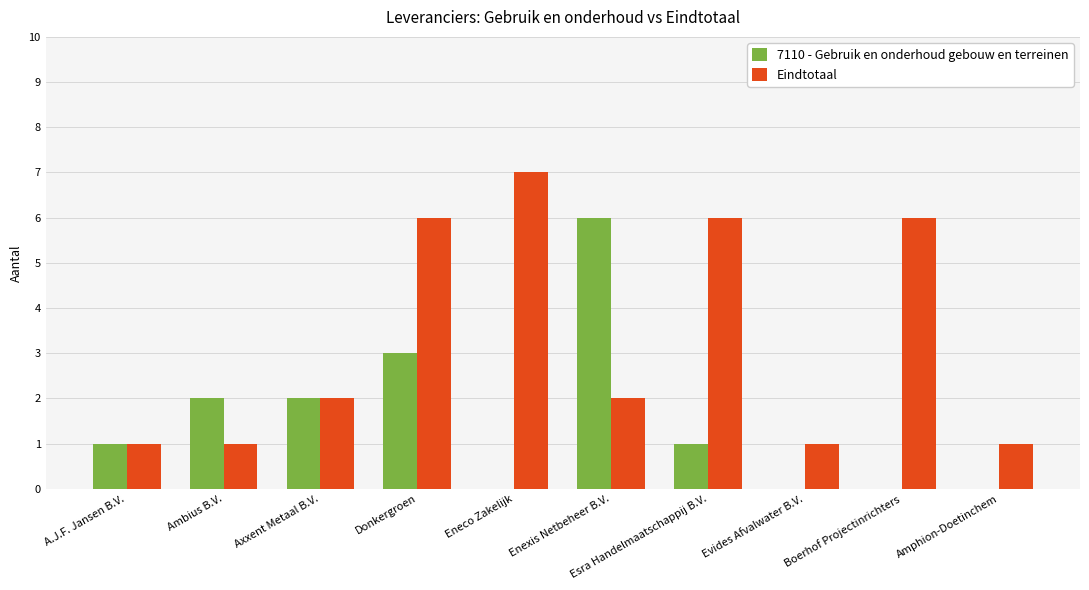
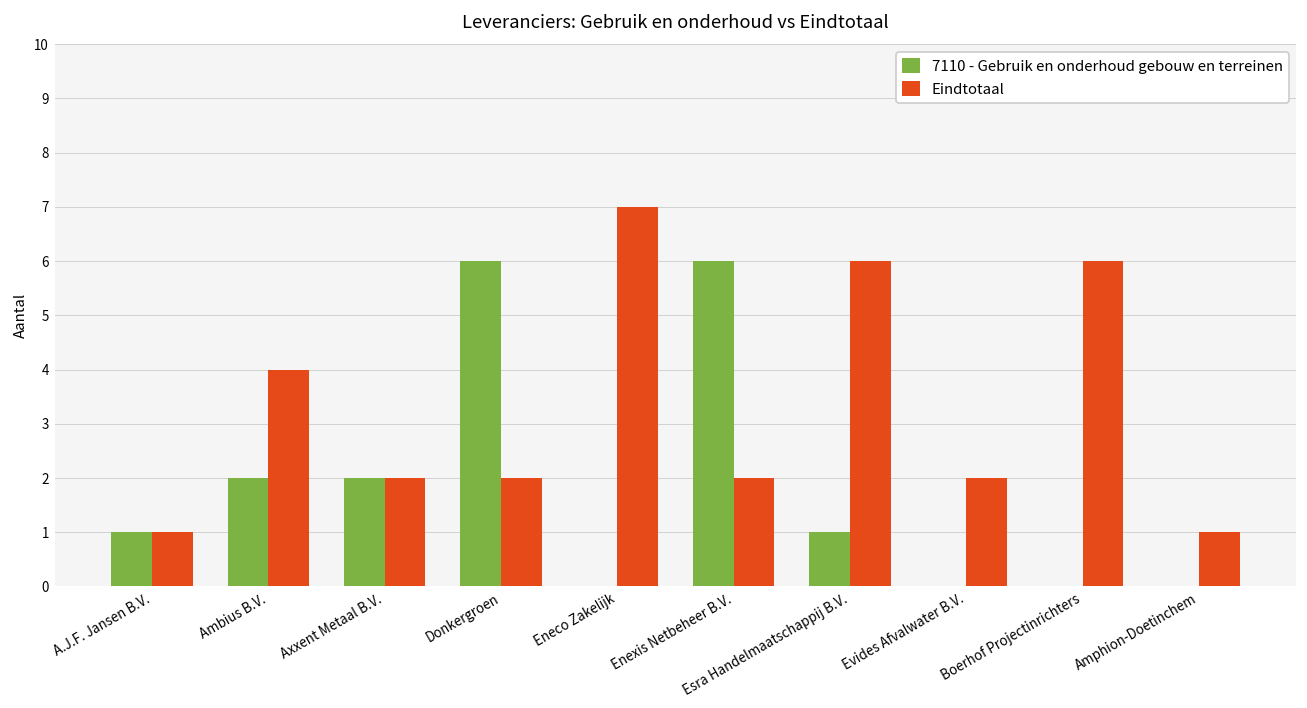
Eindtotaal, Ambius B.V.: 1 -> 4
7110 - Gebruik en onderhoud gebouw en terreinen, Donkergroen: 3 -> 6
Eindtotaal, Donkergroen: 6 -> 2
Eindtotaal, Evides Afvalwater B.V.: 1 -> 2
